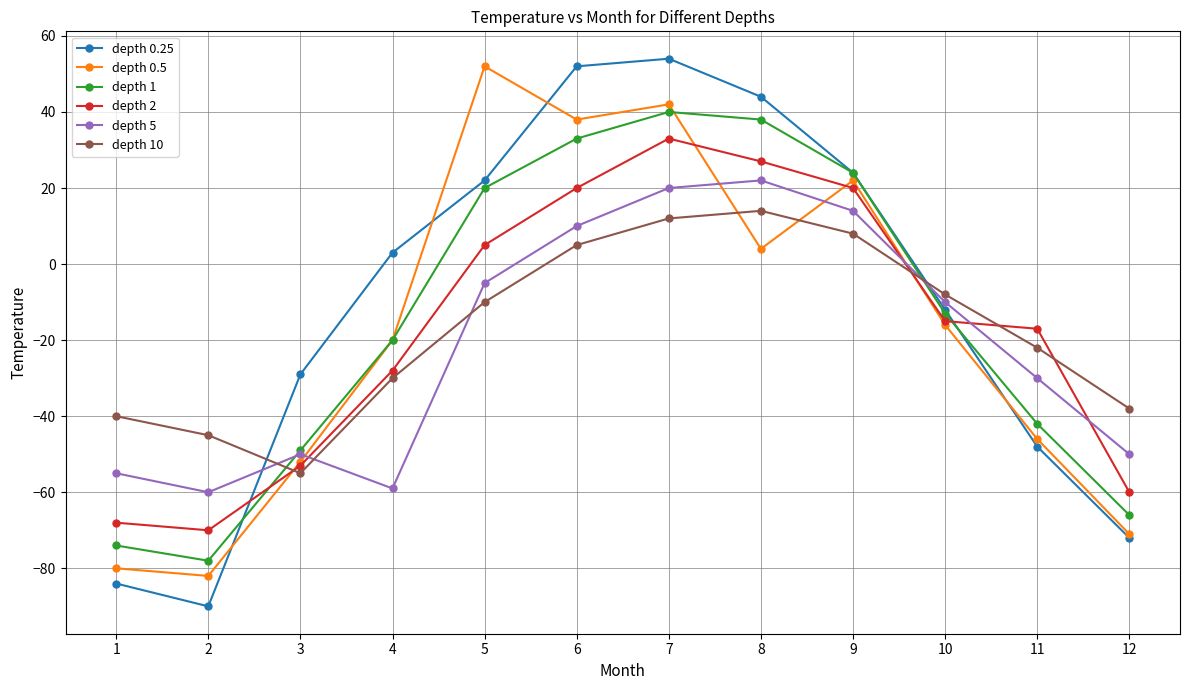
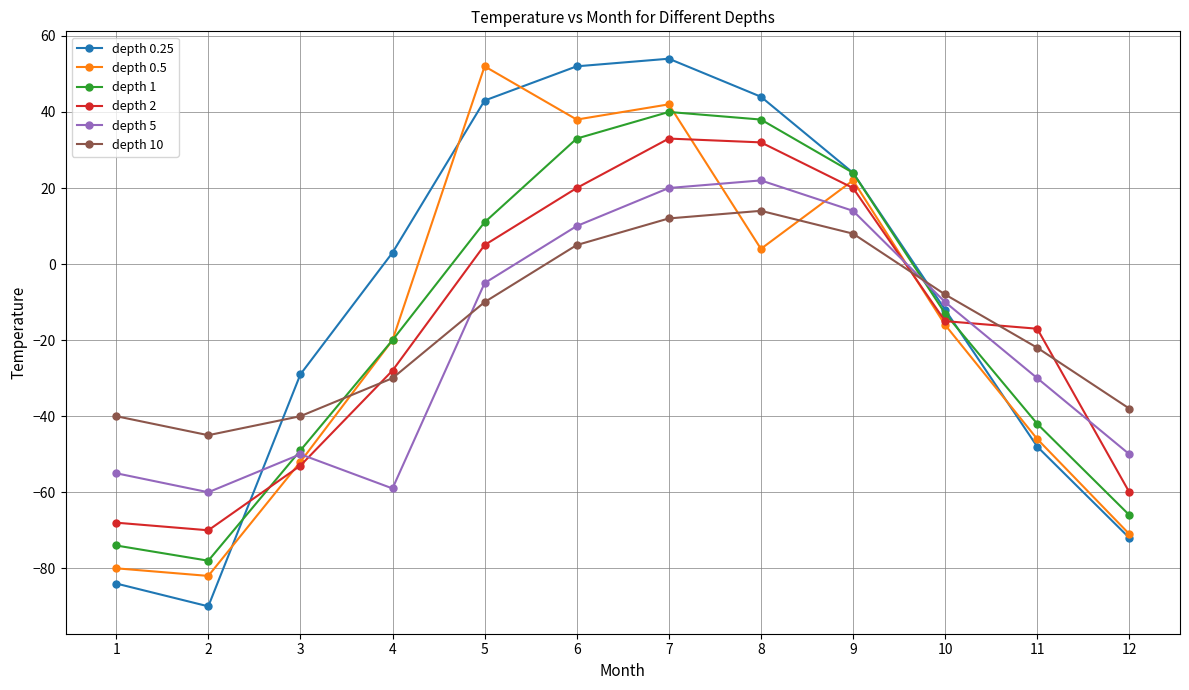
depth 10, 3: -55 -> -40
depth 0.25, 5: 22 -> 43
depth 1, 5: 20 -> 11
depth 2, 8: 27 -> 32
